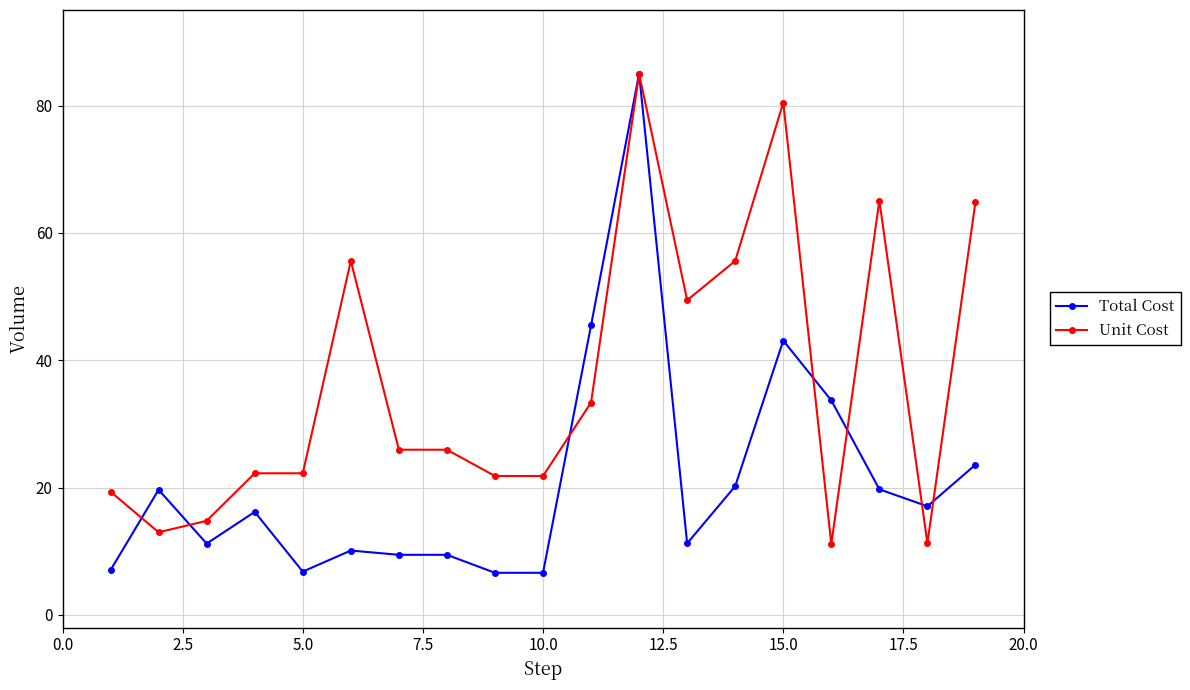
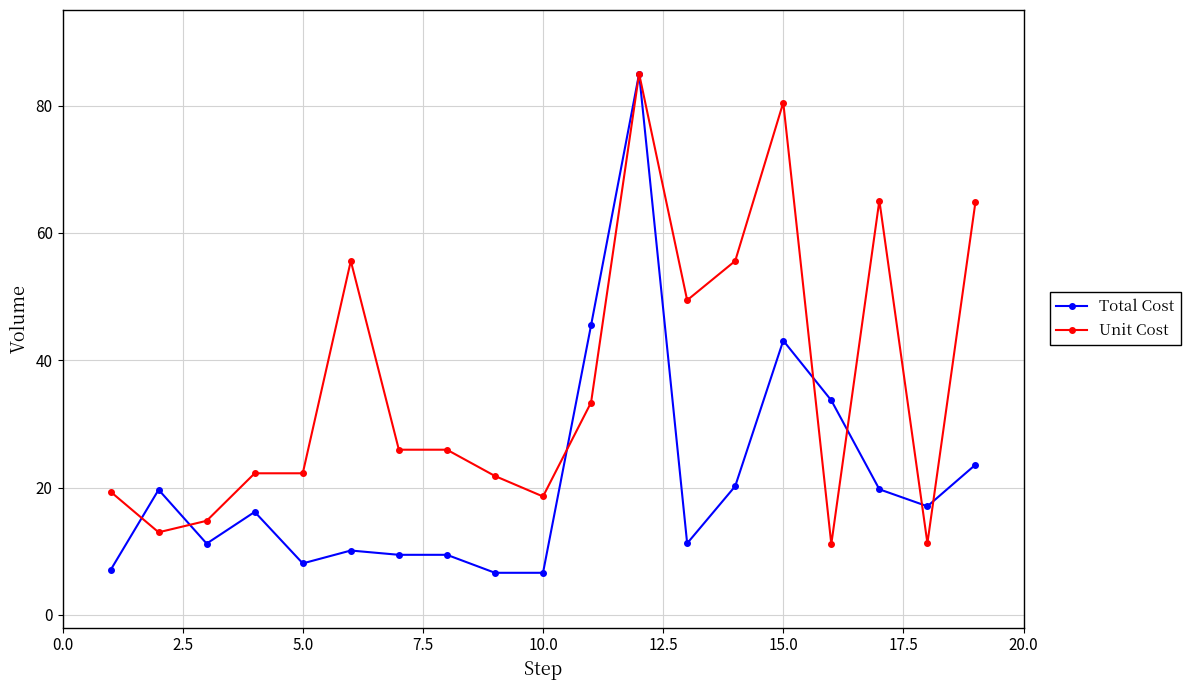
Total Cost, 5.0: 7 -> 8
Unit Cost, 10.0: 22 -> 19
